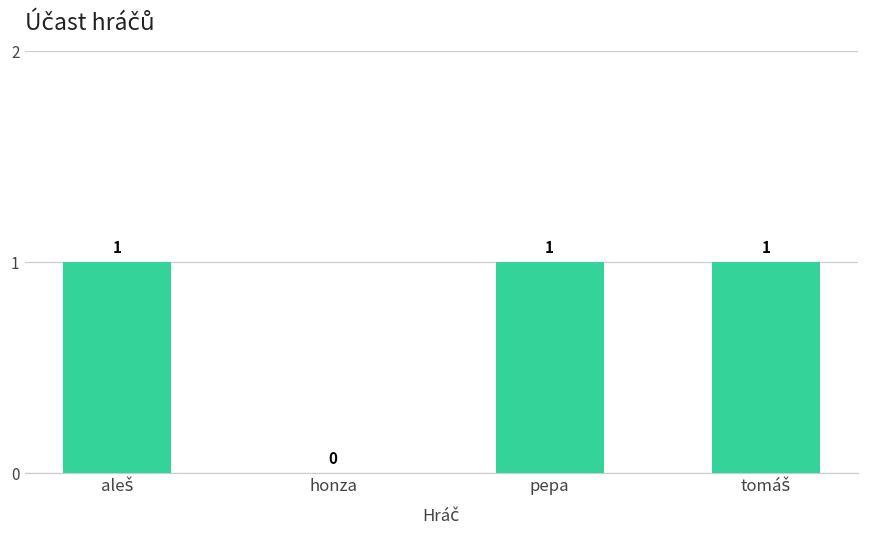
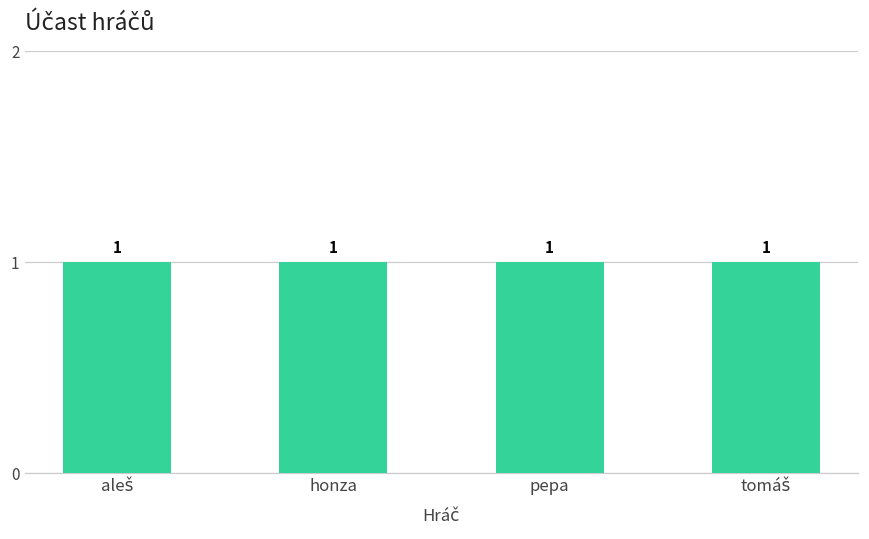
honza: 0 -> 1
